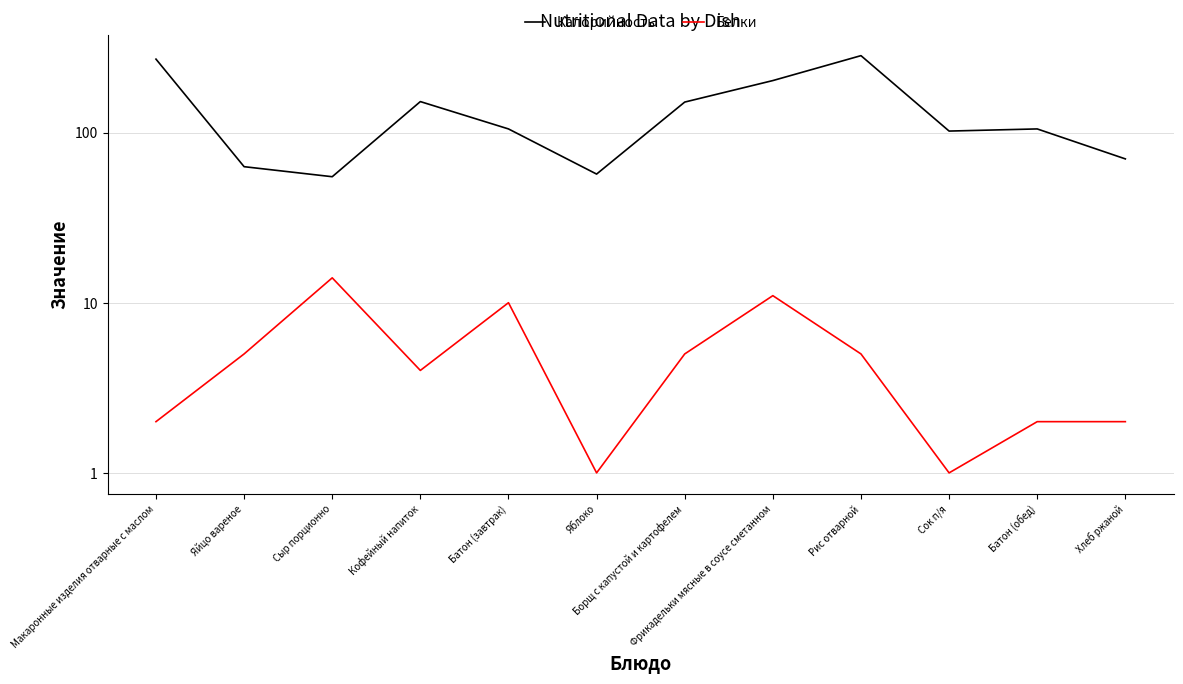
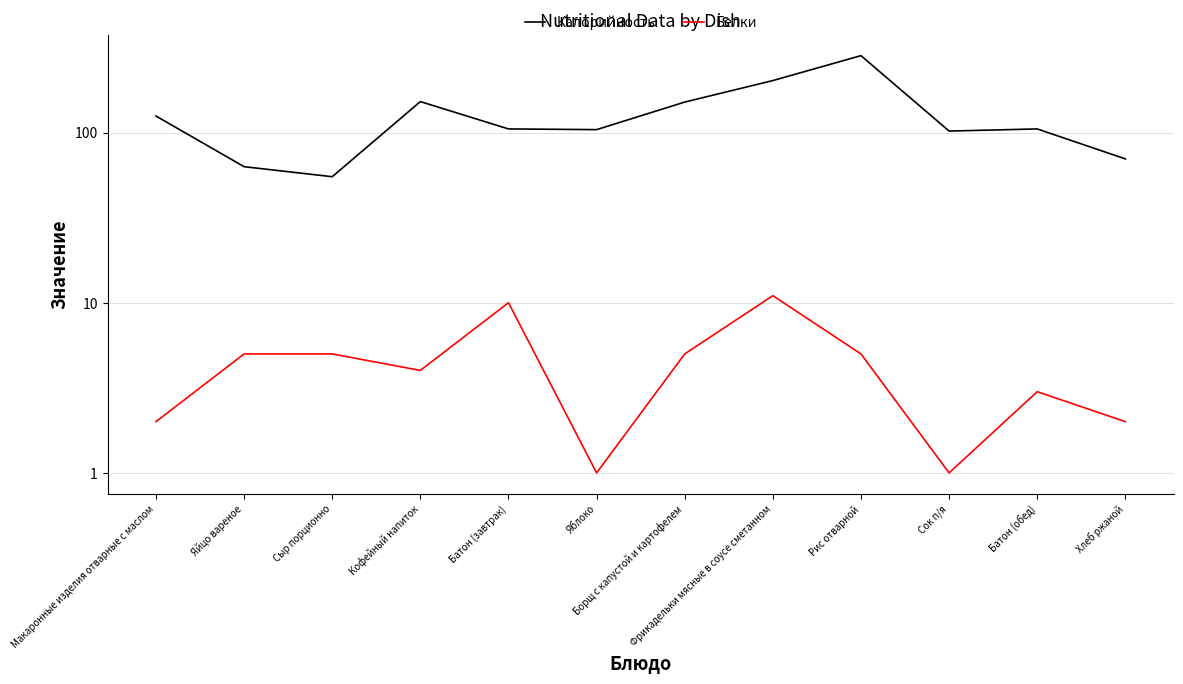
Калорийность, Макаронные изделия отварные с маслом: 270 -> 130
Белки, Сыр порционно: 14 -> 5
Калорийность, Яблоко: 57 -> 100
Белки, Батон (обед): 2 -> 3
